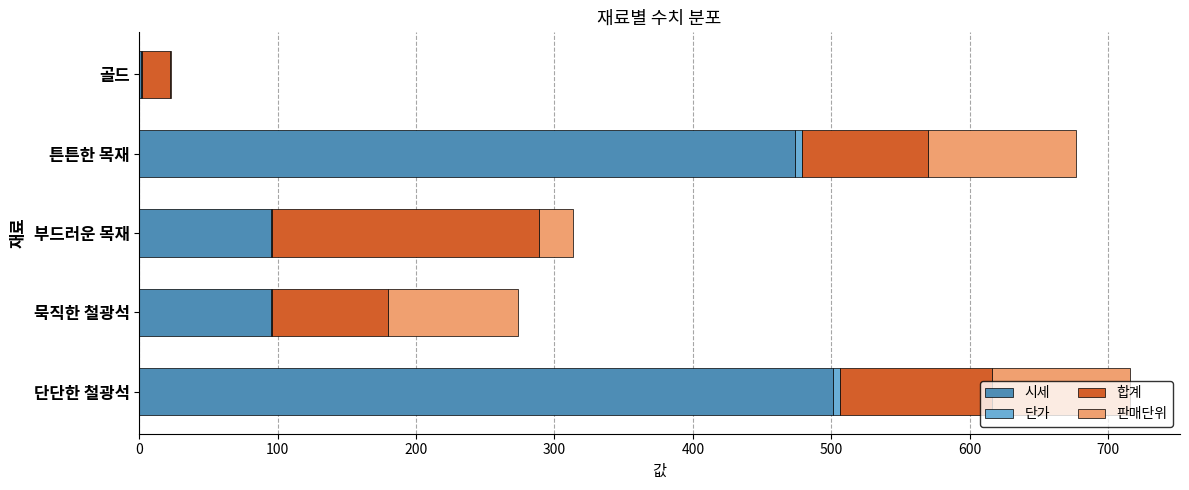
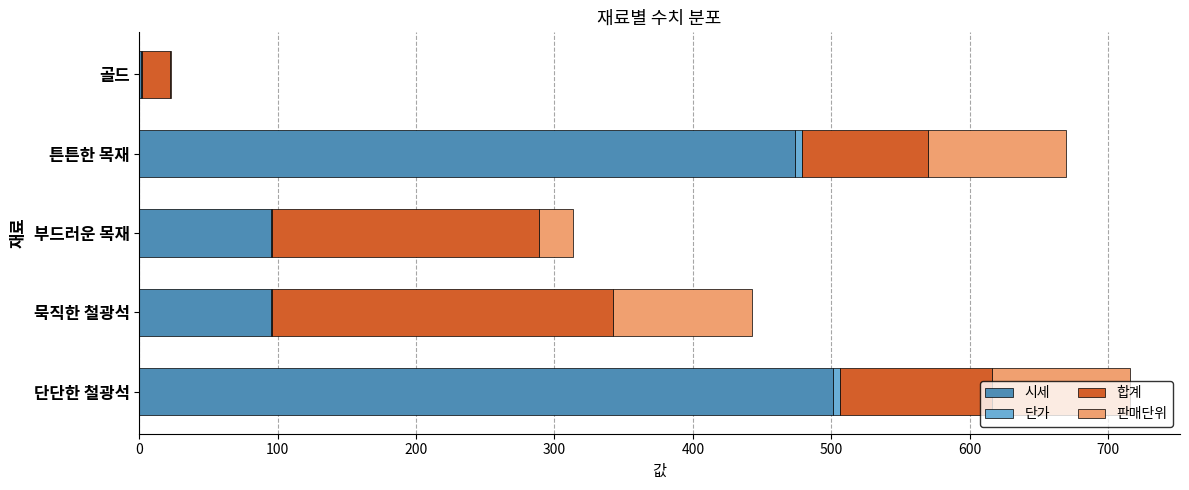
판매단위, 튼튼한 목재: 107 -> 100
합계, 묵직한 철광석: 84 -> 247
판매단위, 묵직한 철광석: 94 -> 100
